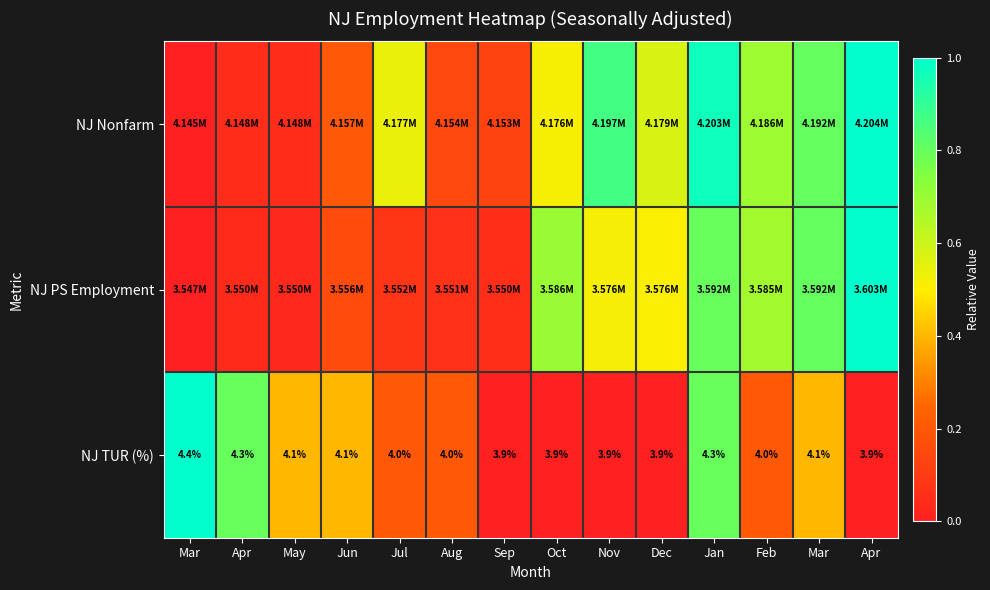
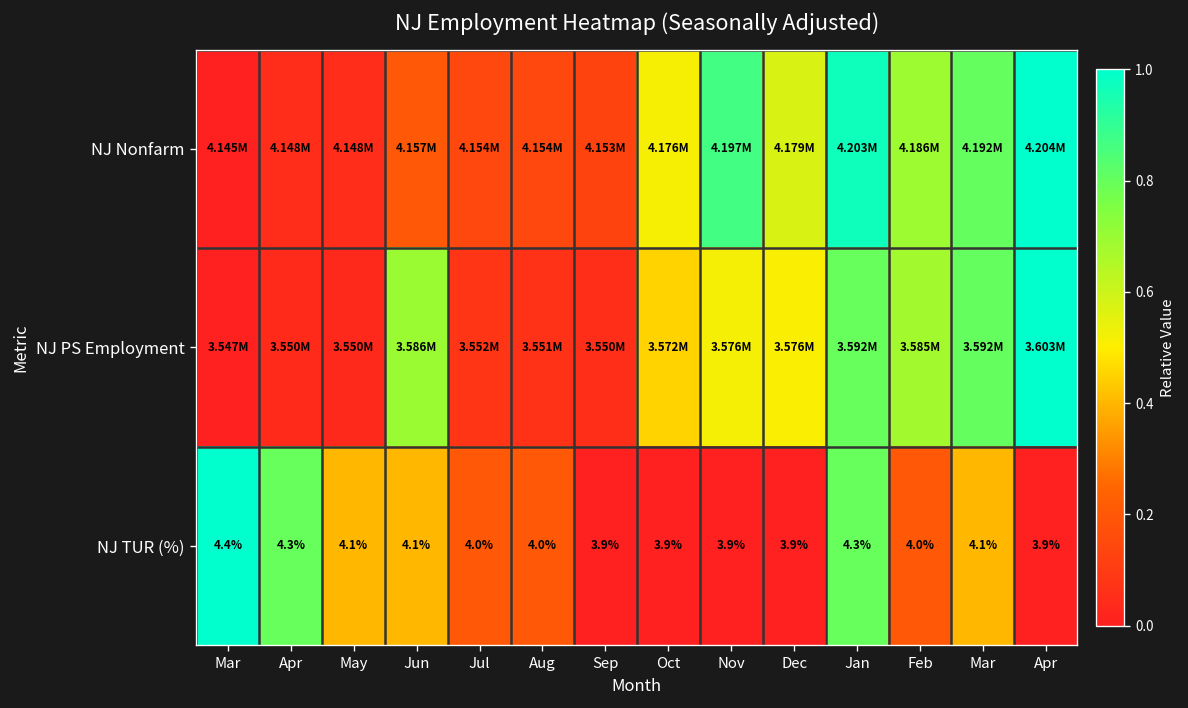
NJ Nonfarm, Jul: 4.177M -> 4.154M
NJ PS Employment, Jun: 3.556M -> 3.586M
NJ PS Employment, Oct: 3.586M -> 3.572M
